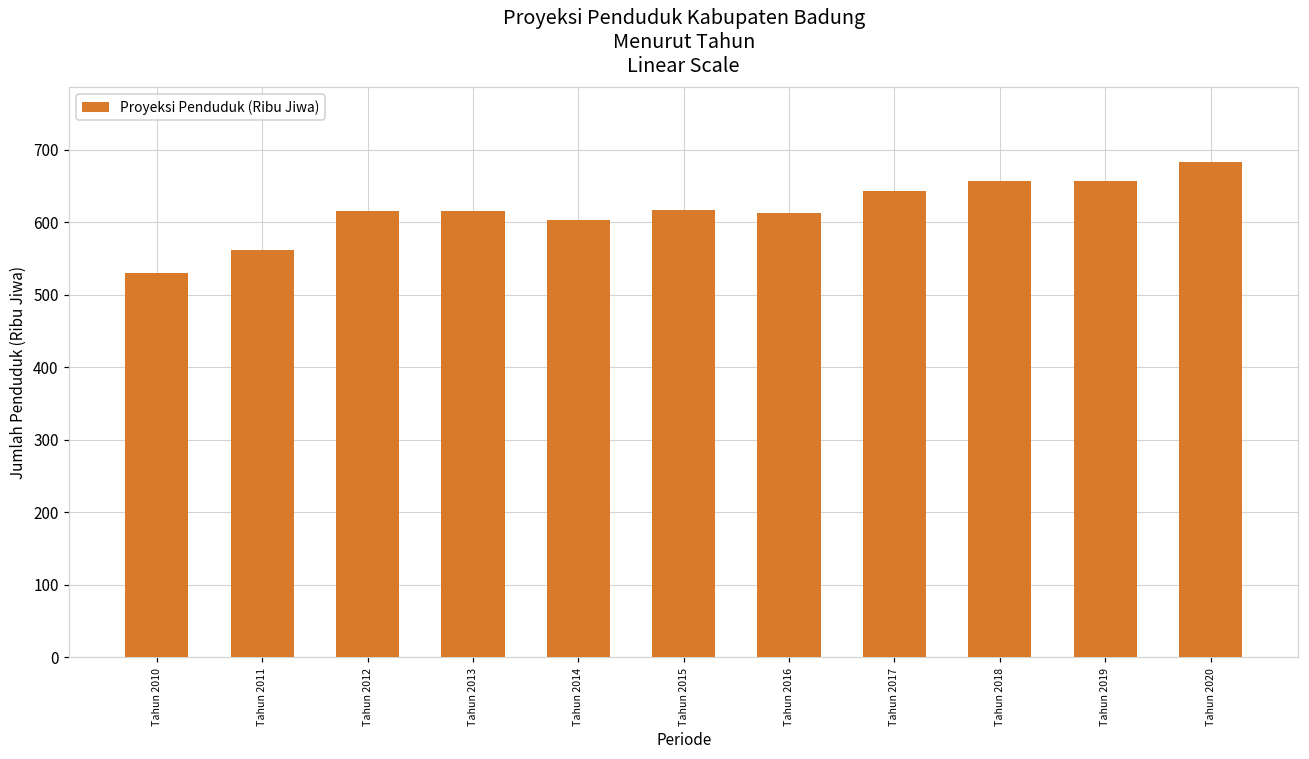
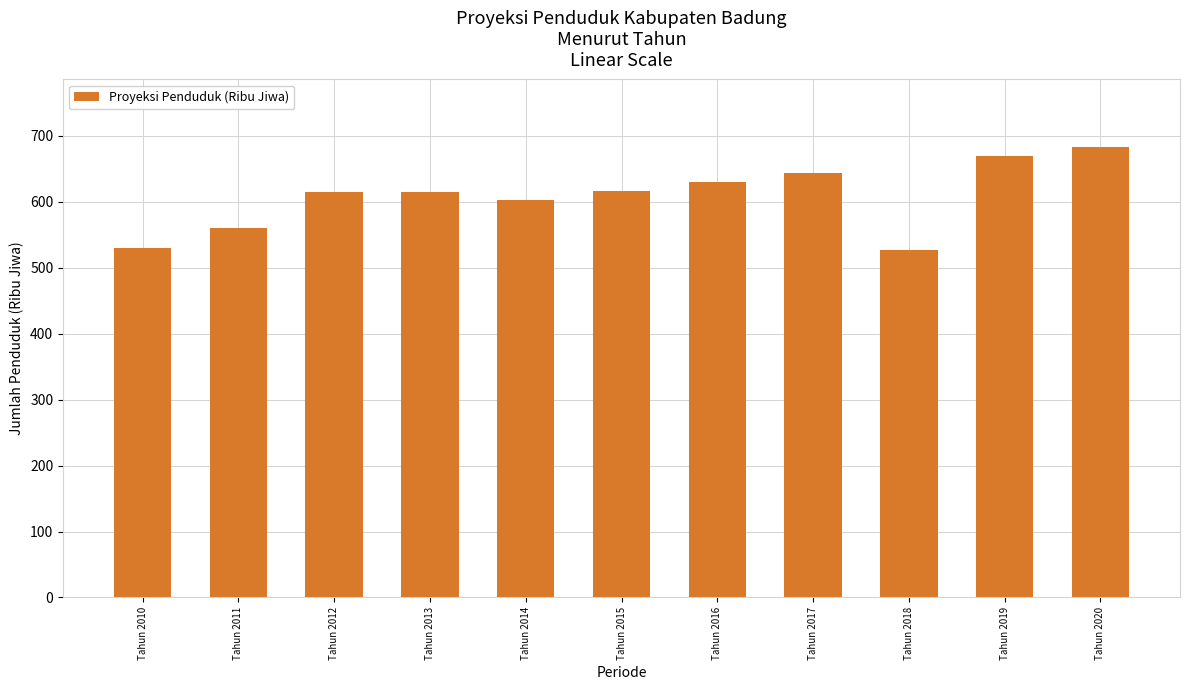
Tahun 2016: 610 -> 630
Tahun 2018: 660 -> 530
Tahun 2019: 660 -> 670
